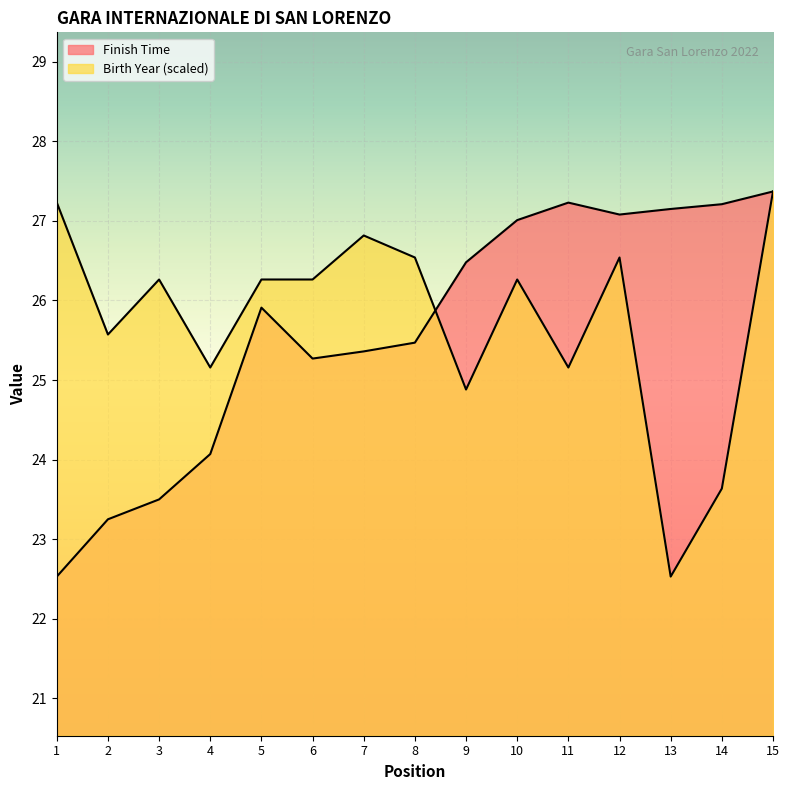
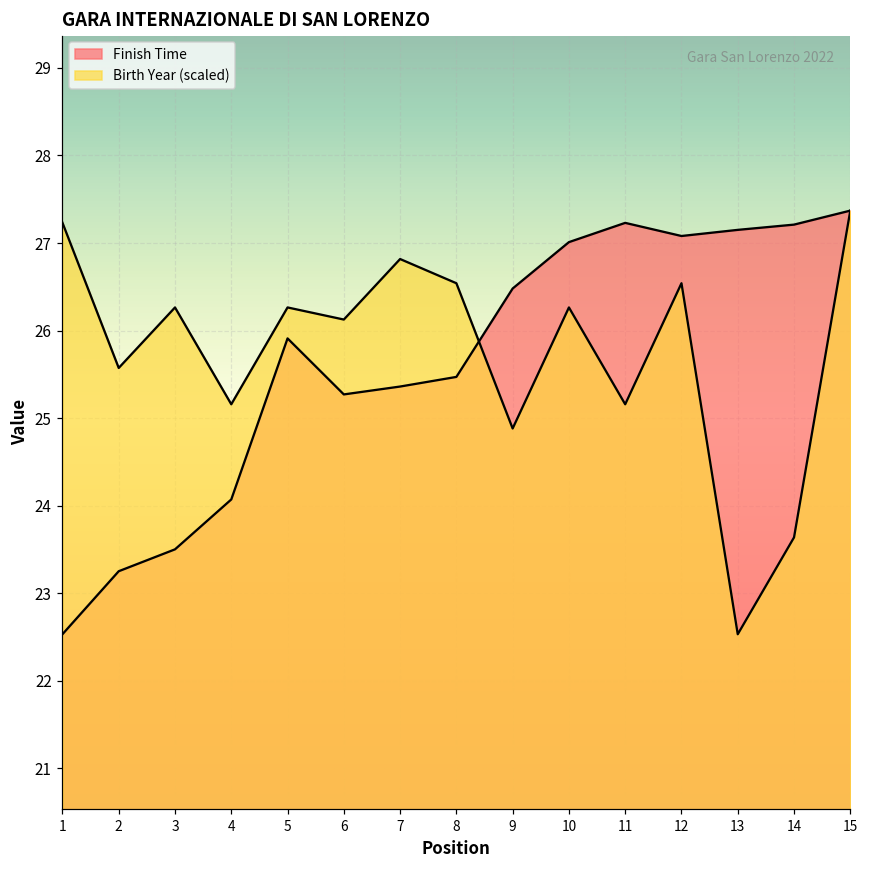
Birth Year (scaled), 6: 26.3 -> 26.1
